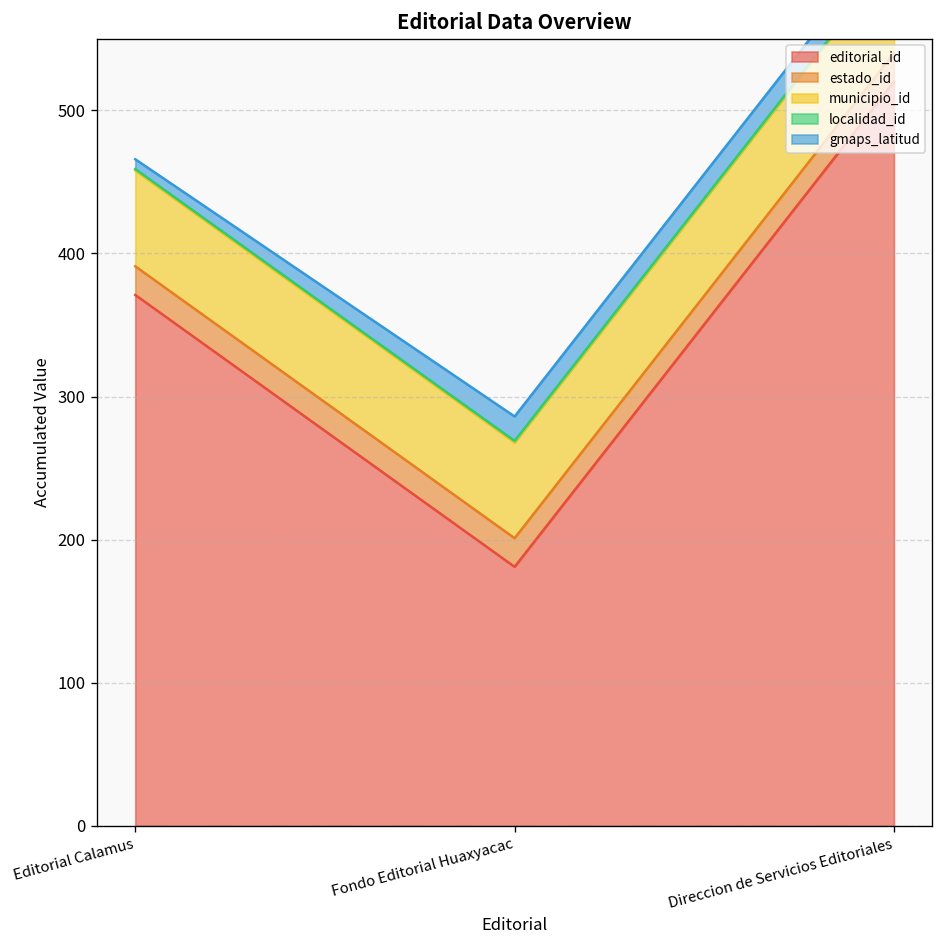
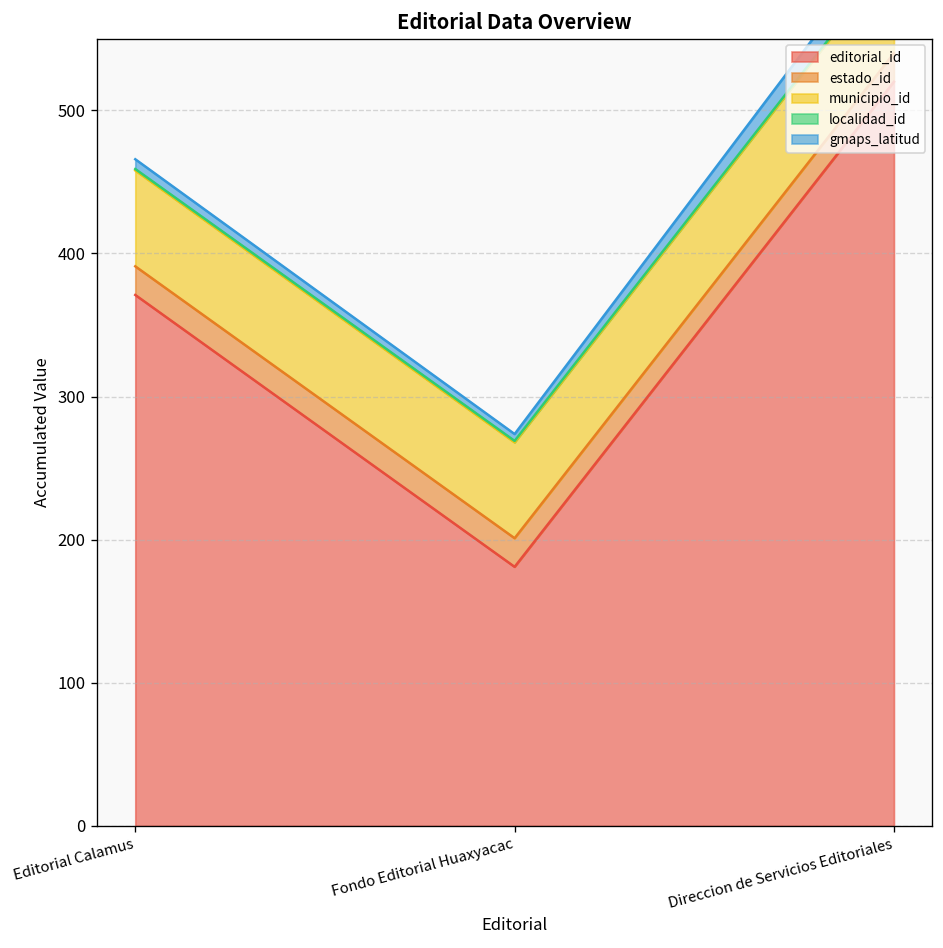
gmaps_latitud, Fondo Editorial Huaxyacac: 17 -> 5
